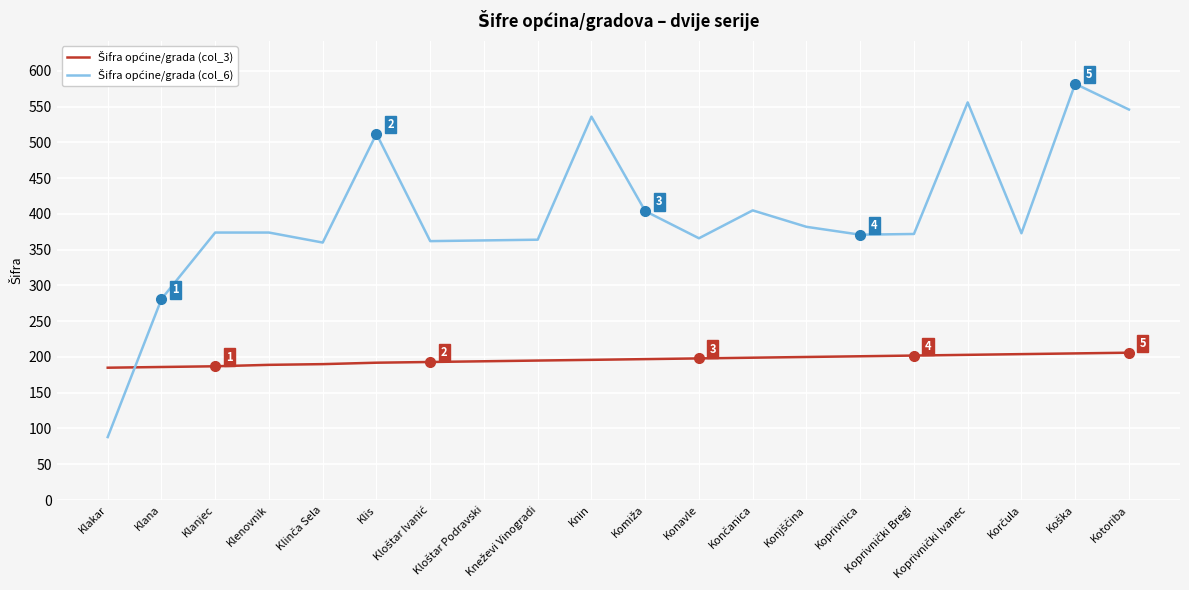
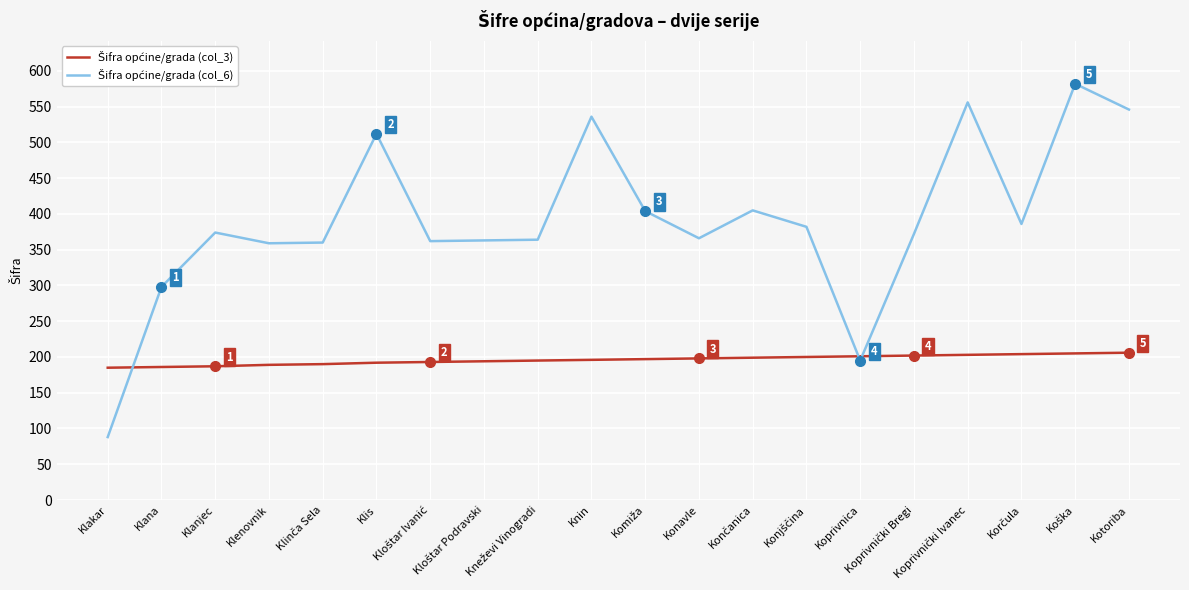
Šifra općine/grada (col_6), Klana: 280 -> 300
Šifra općine/grada (col_6), Klenovnik: 370 -> 360
Šifra općine/grada (col_6), Koprivnica: 370 -> 200
Šifra općine/grada (col_6), Korčula: 370 -> 390
